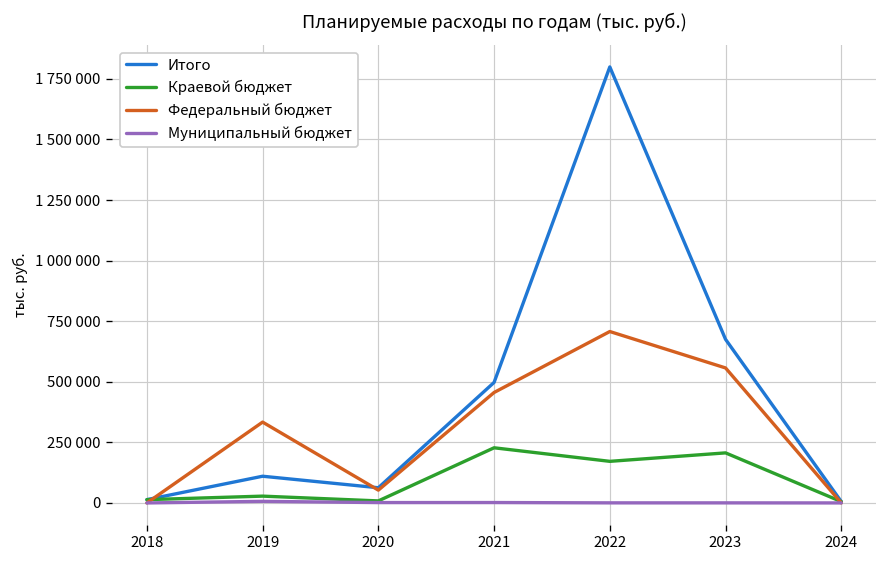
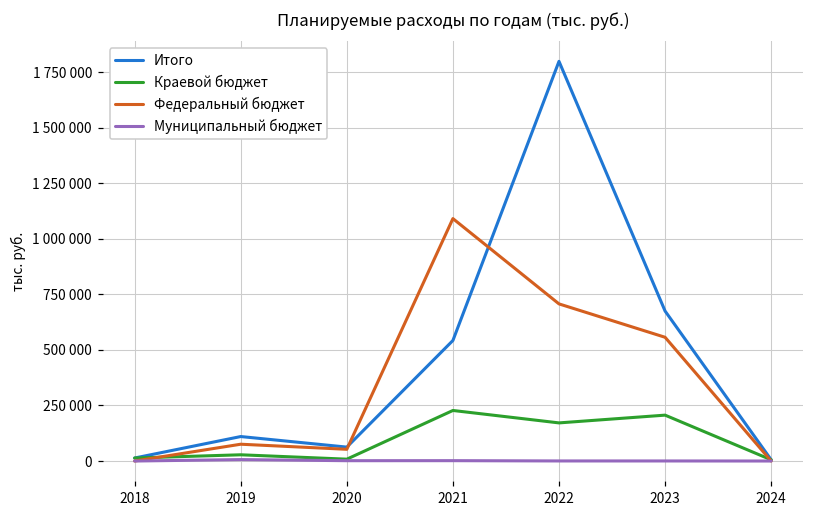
Федеральный бюджет, 2019: 330000 -> 80000
Итого, 2021: 500000 -> 540000
Федеральный бюджет, 2021: 460000 -> 1090000
